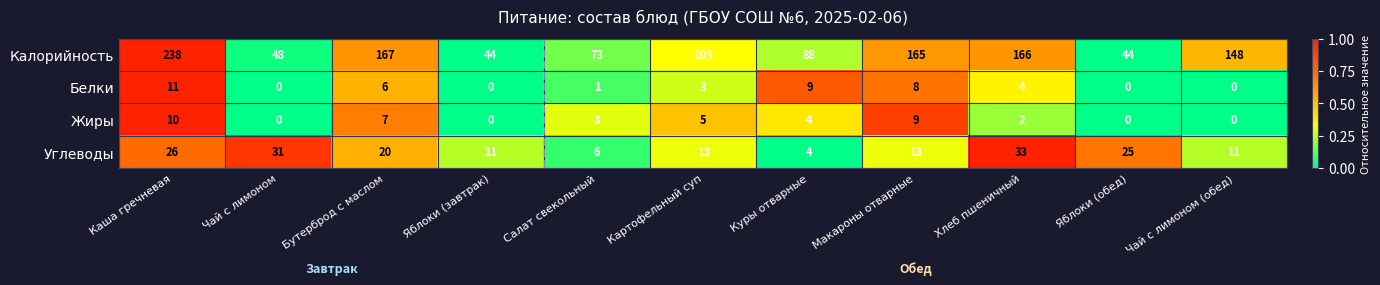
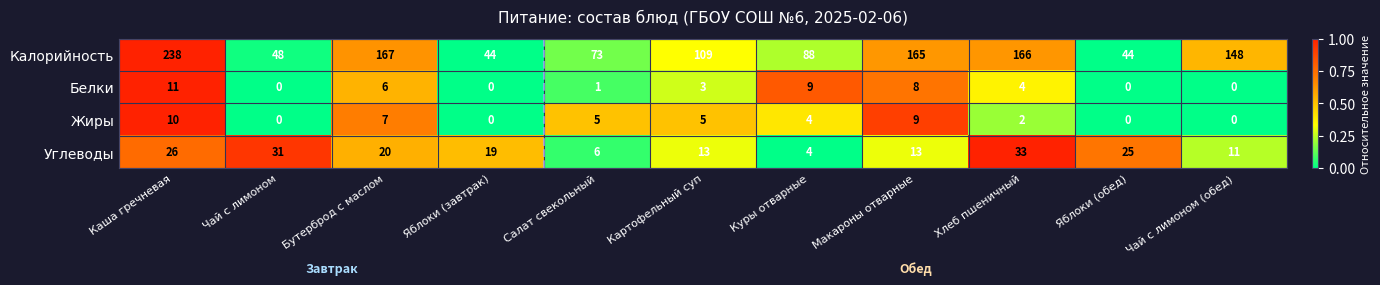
Жиры, Салат свекольный: 3 -> 5
Углеводы, Яблоки (завтрак): 11 -> 19
